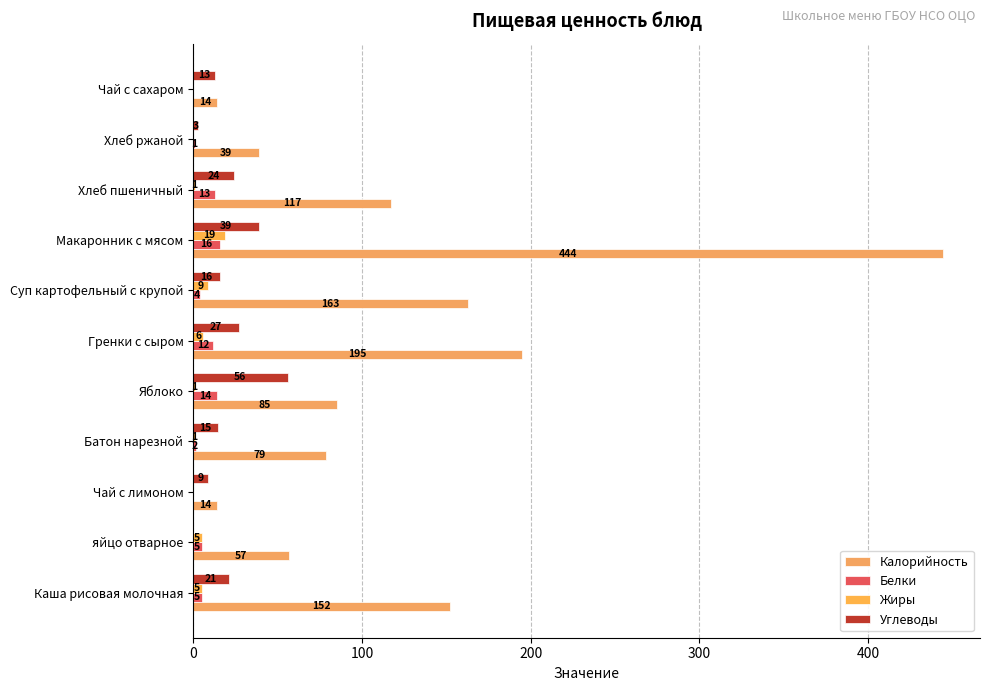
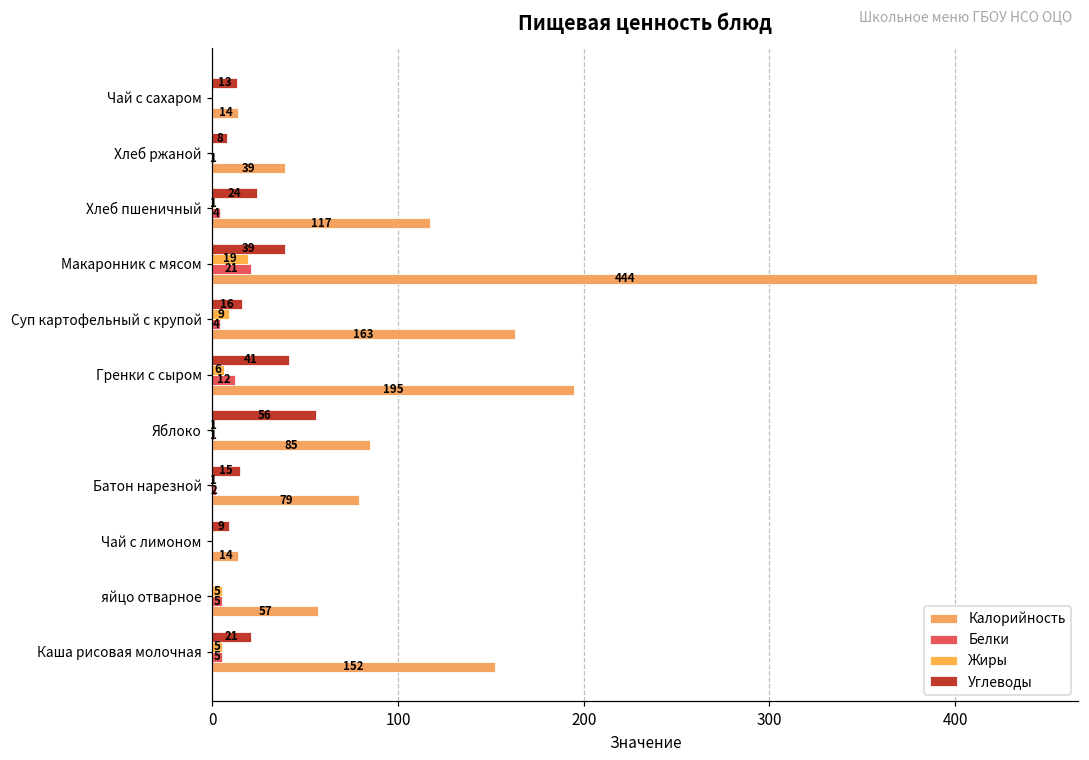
Углеводы, Хлеб ржаной: 3 -> 8
Белки, Хлеб пшеничный: 13 -> 4
Белки, Макаронник с мясом: 16 -> 21
Углеводы, Гренки с сыром: 27 -> 41
Белки, Яблоко: 14 -> 1
